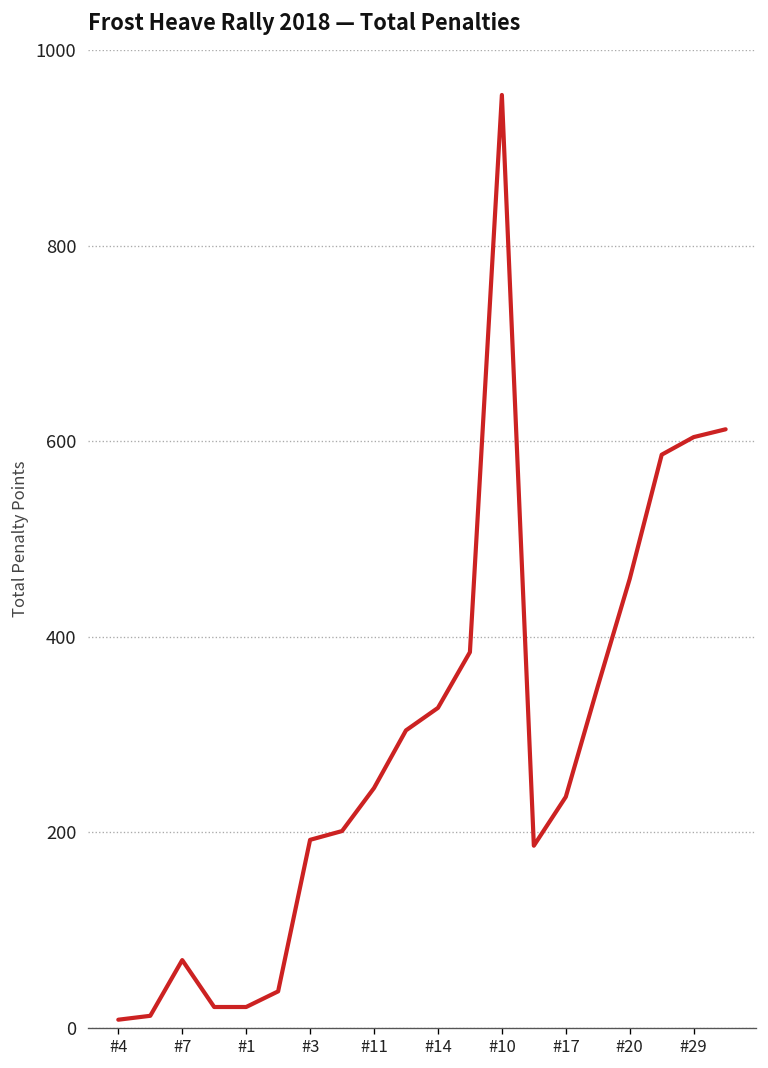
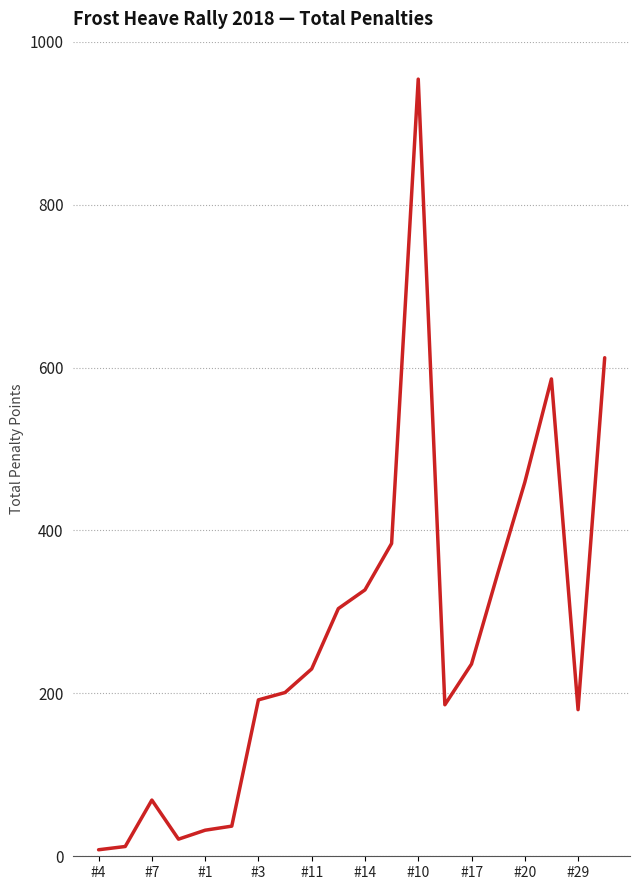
#1: 20 -> 30
#11: 250 -> 230
#29: 600 -> 180
